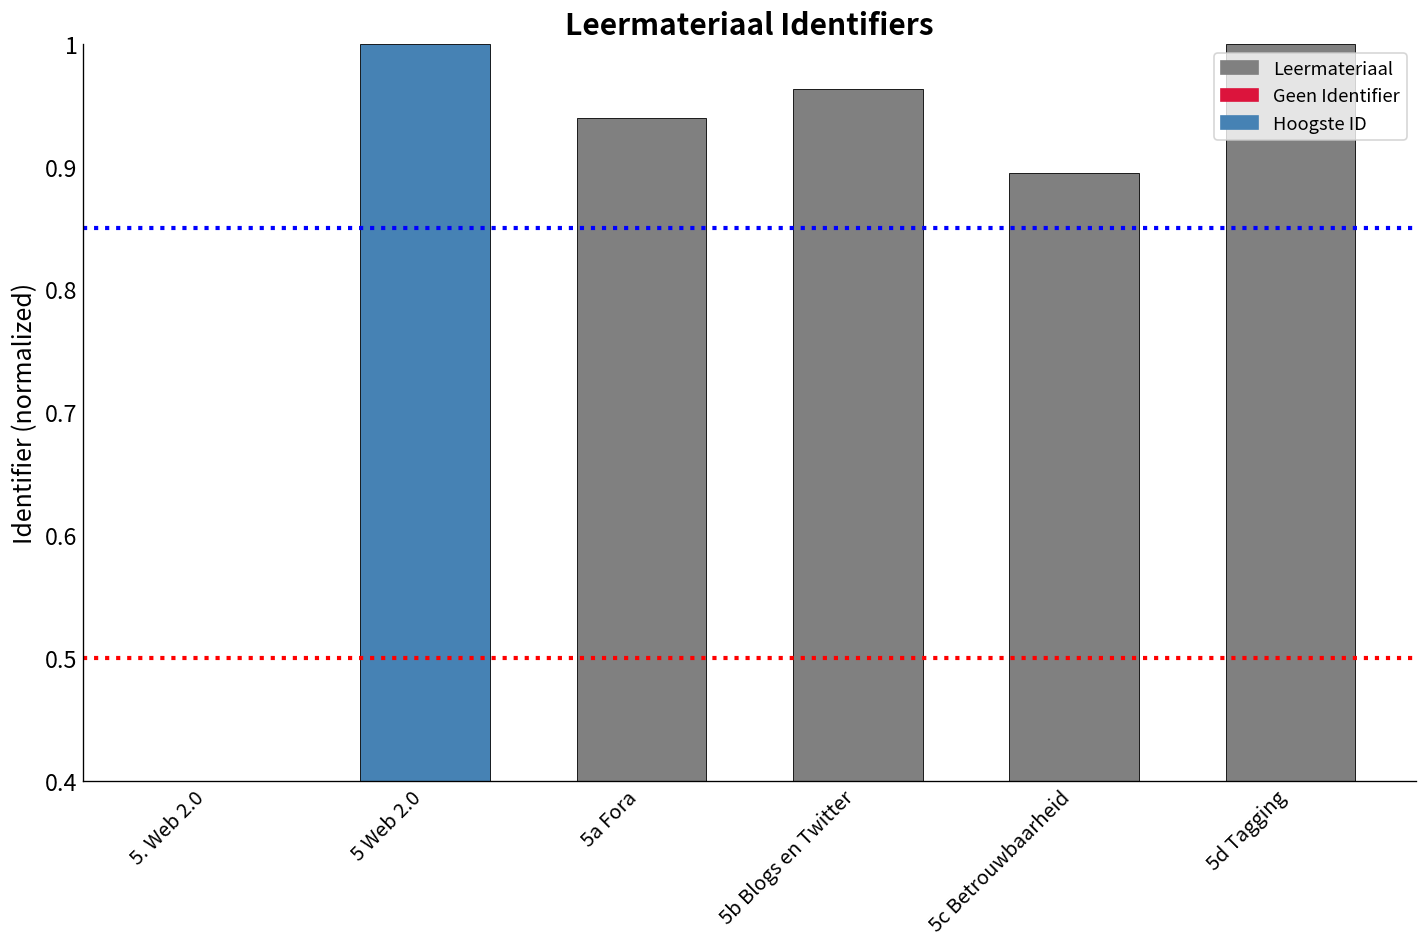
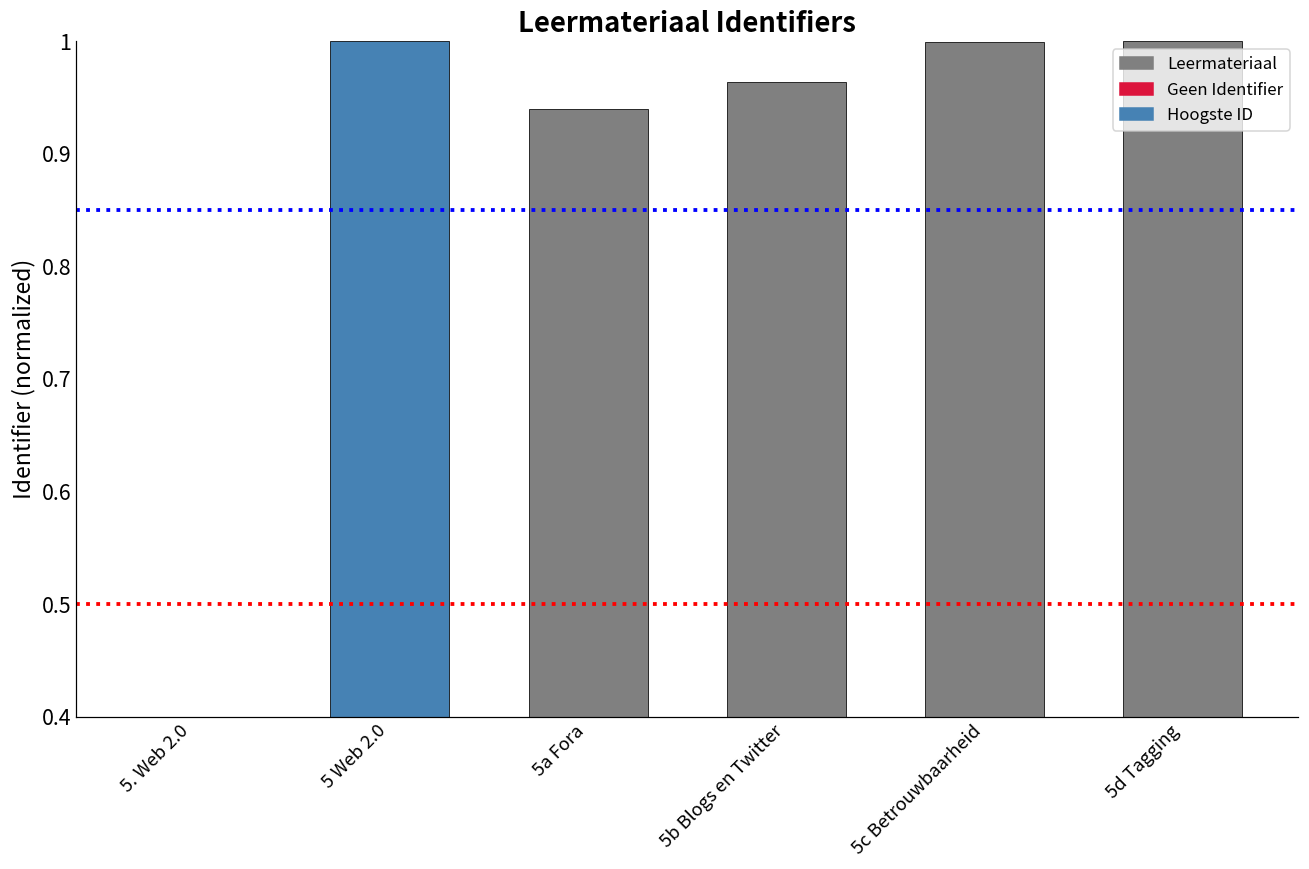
5c Betrouwbaarheid: 0.895 -> 0.999
